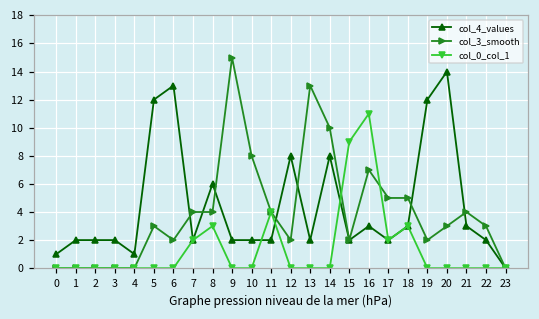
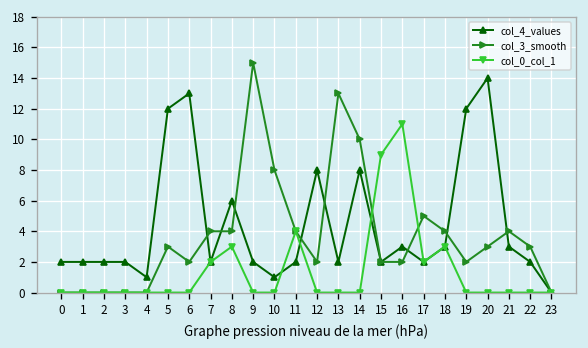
col_4_values, 0: 1 -> 2
col_4_values, 10: 2 -> 1
col_3_smooth, 16: 7 -> 2
col_3_smooth, 18: 5 -> 4
